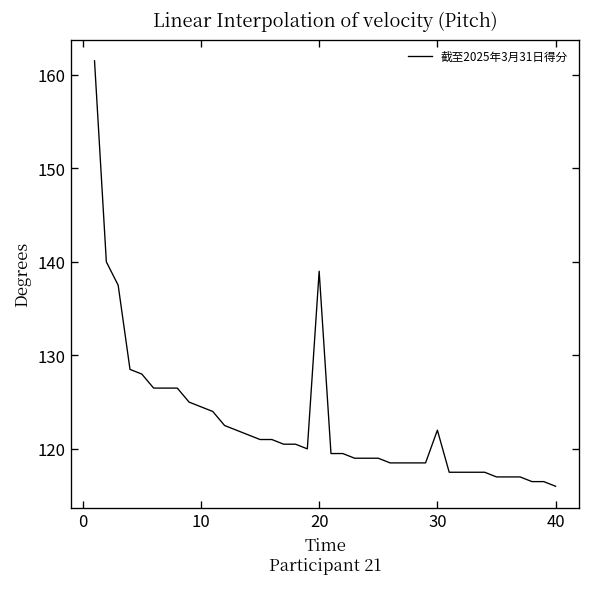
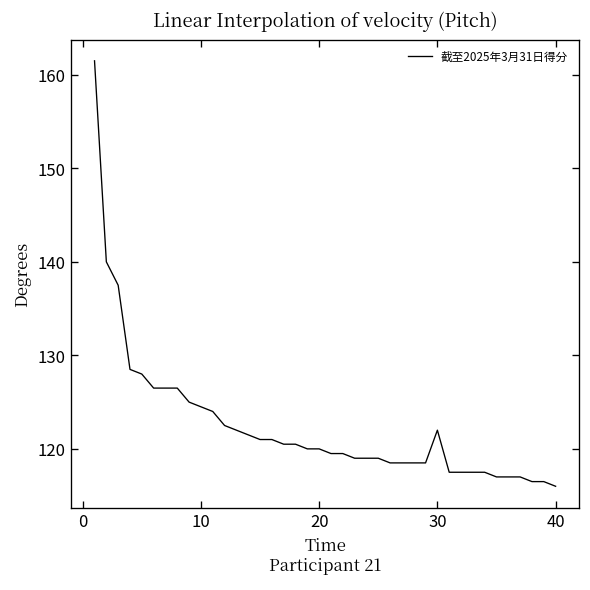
20: 139 -> 120
